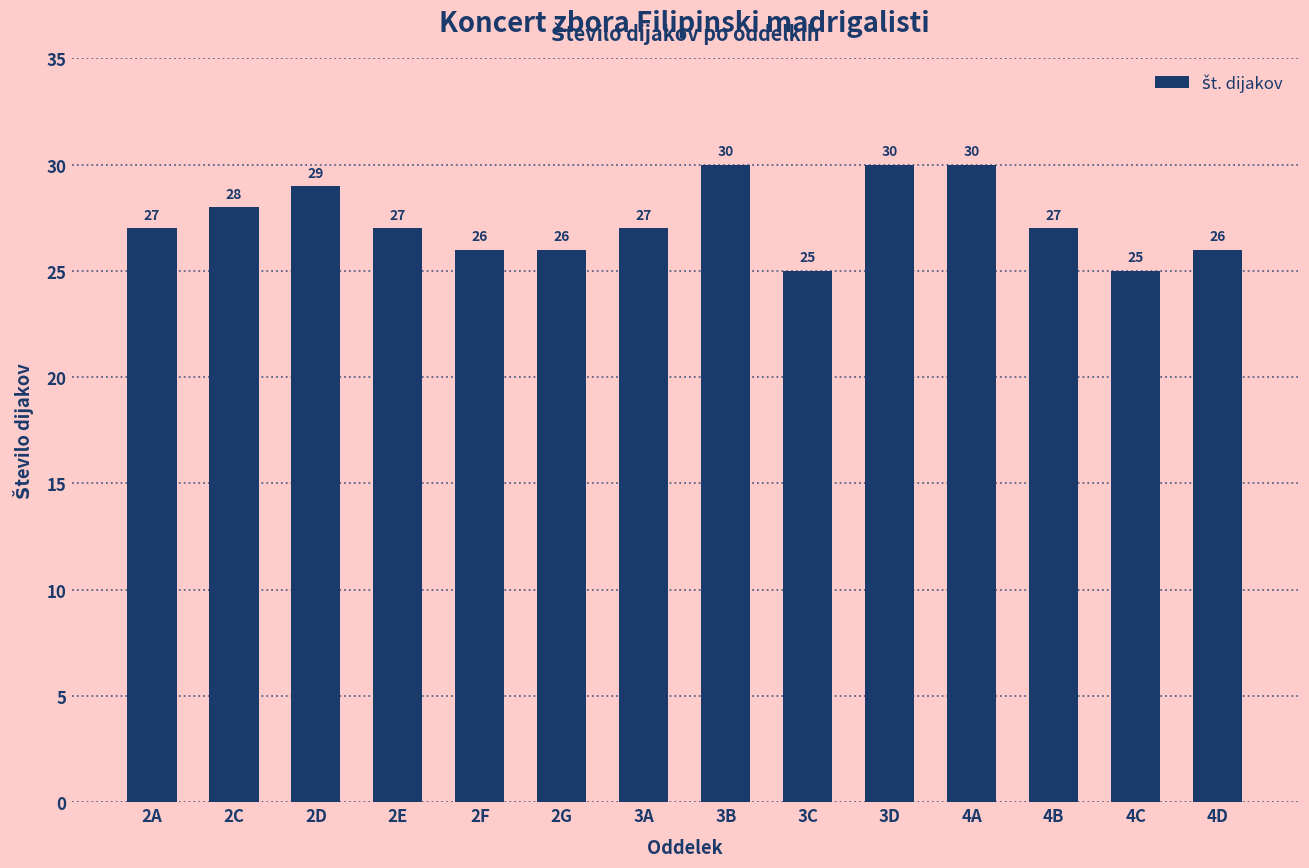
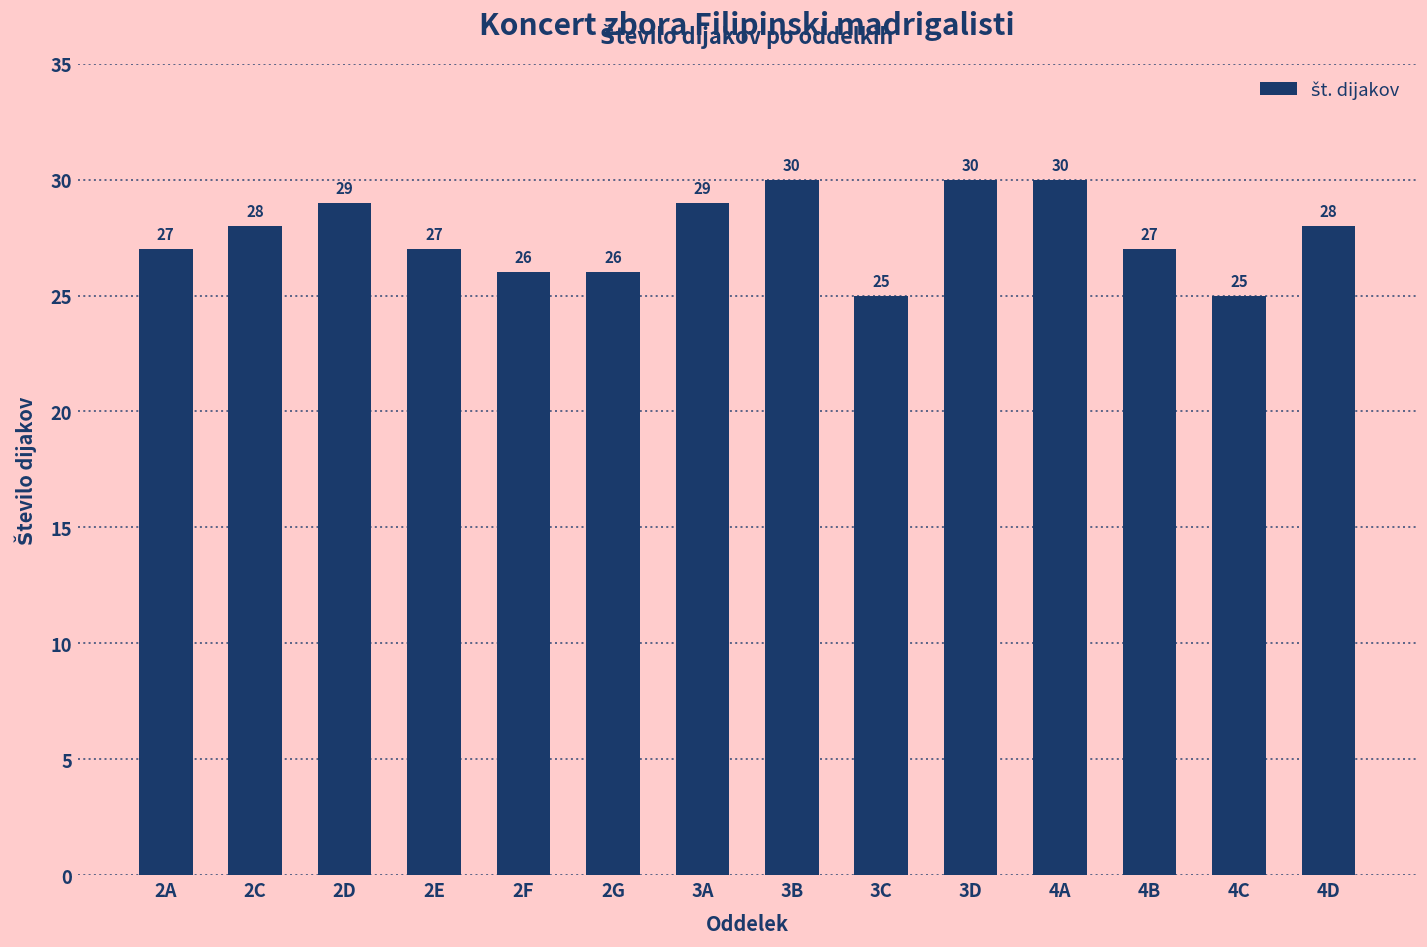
3A: 27 -> 29
4D: 26 -> 28
